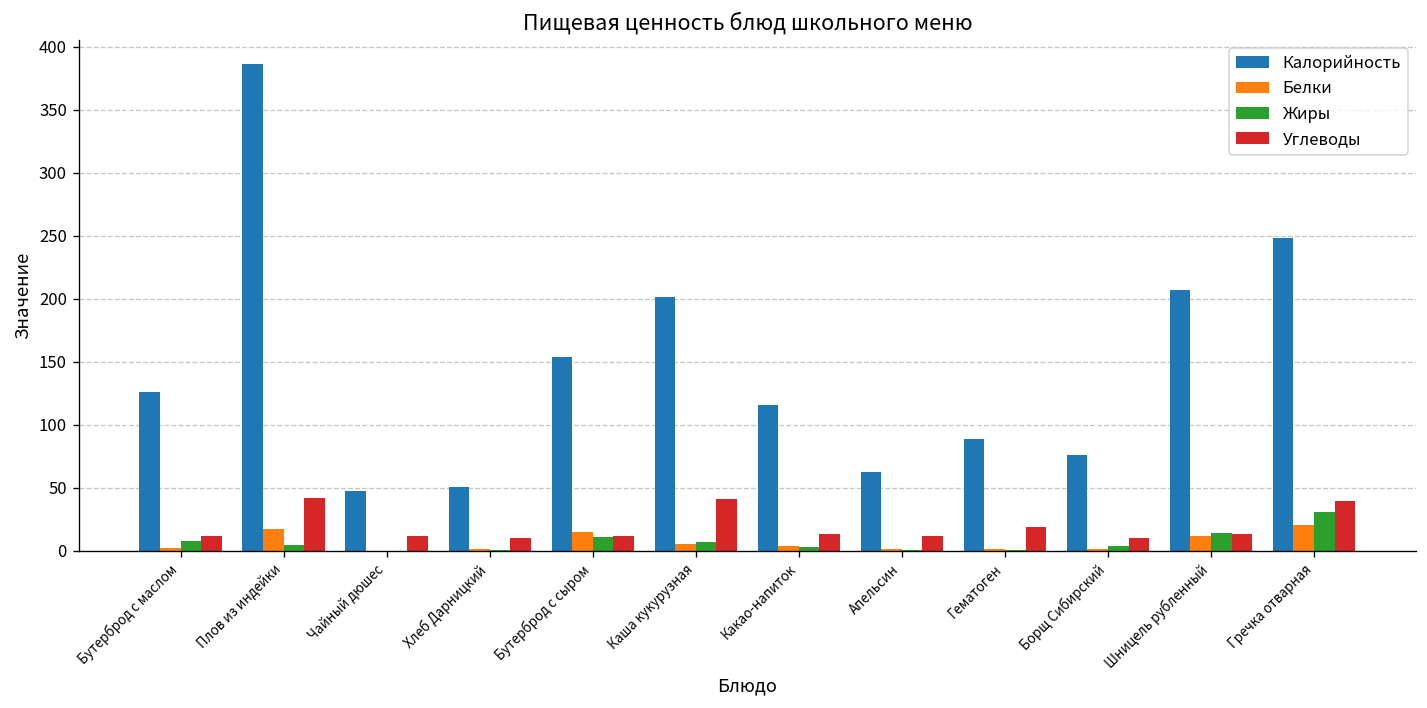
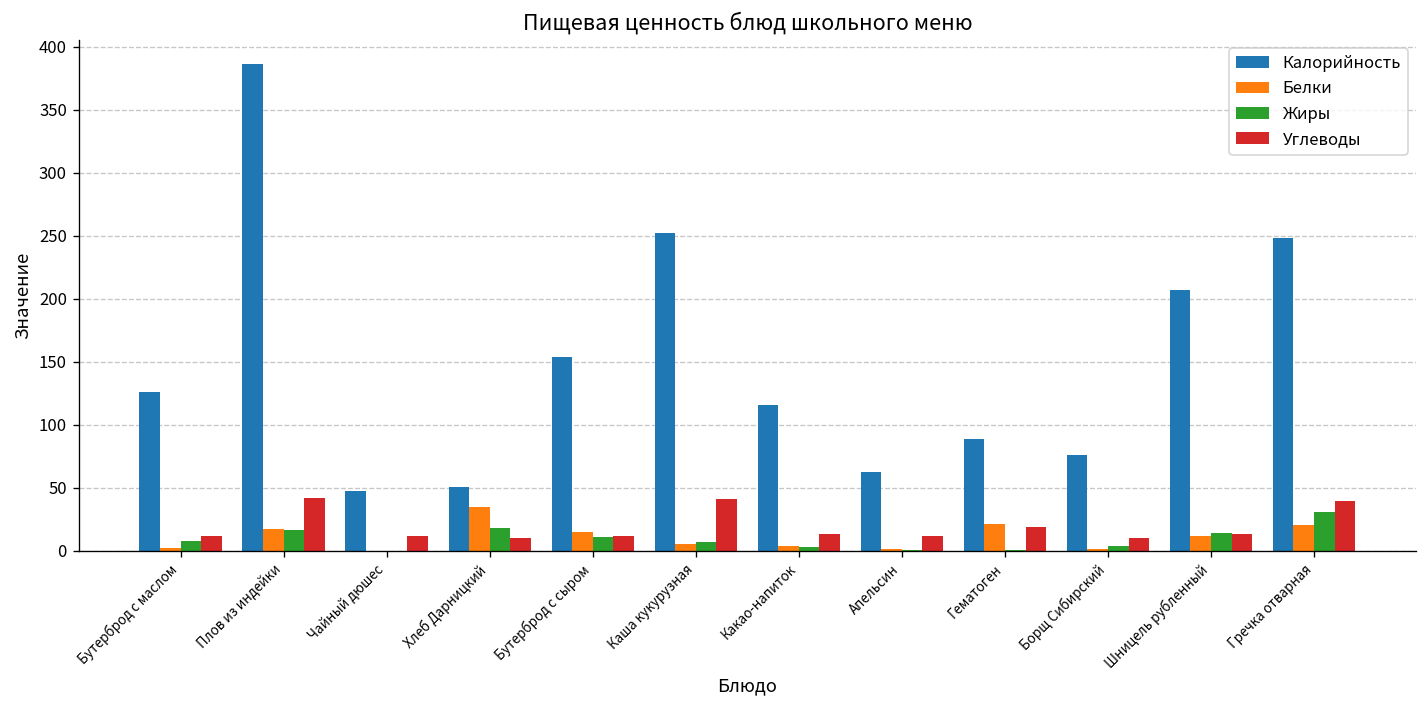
Жиры, Плов из индейки: 5 -> 17
Белки, Хлеб Дарницкий: 2 -> 35
Жиры, Хлеб Дарницкий: 0 -> 18
Калорийность, Каша кукурузная: 201 -> 252
Белки, Гематоген: 2 -> 21
